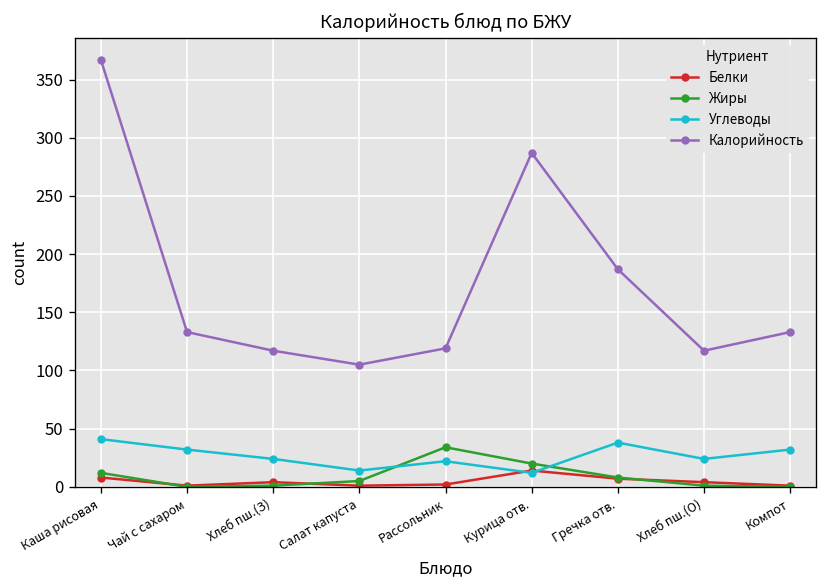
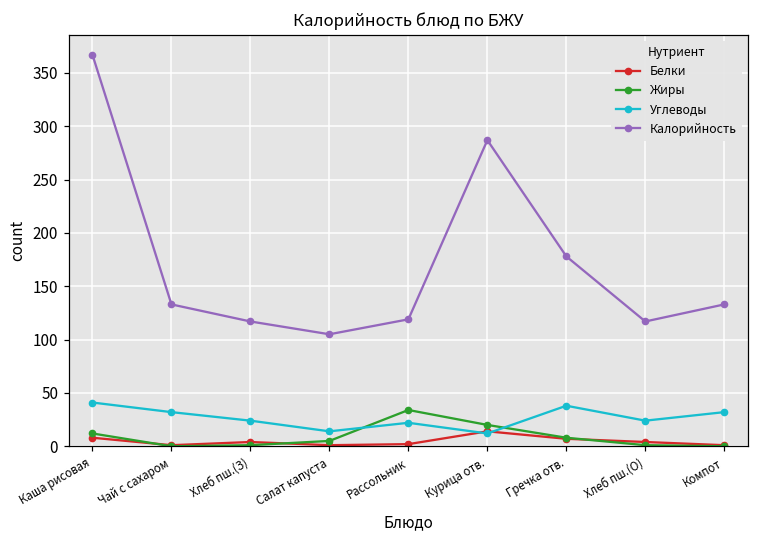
Калорийность, Гречка отв.: 190 -> 180
